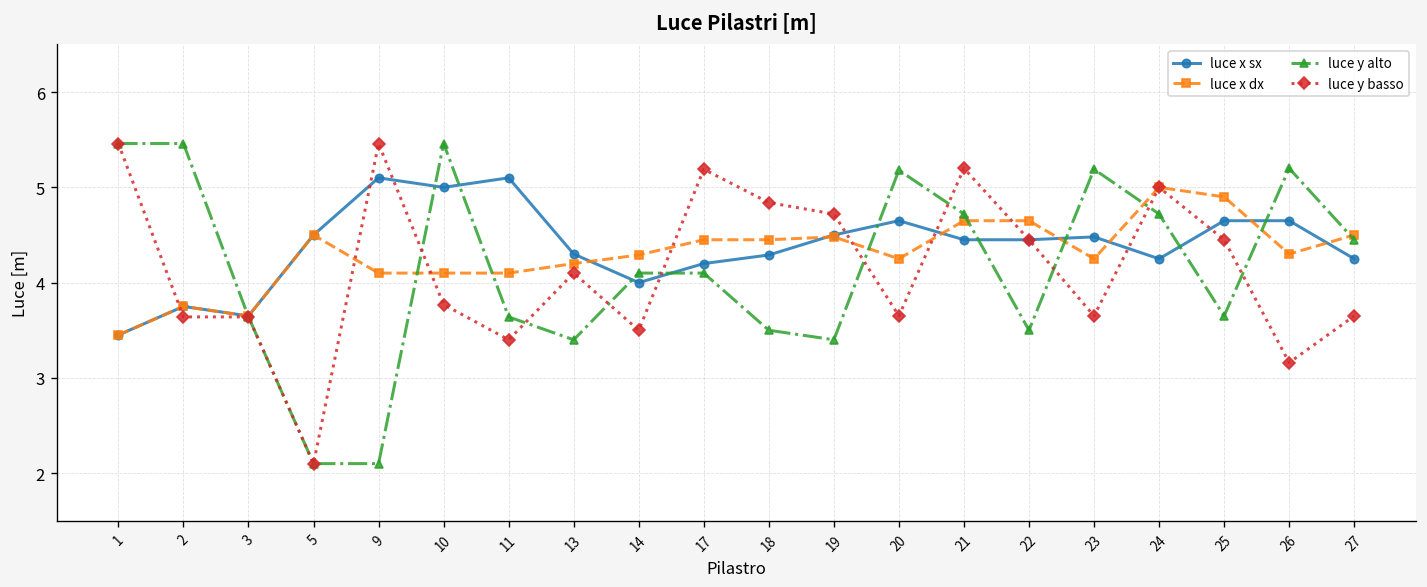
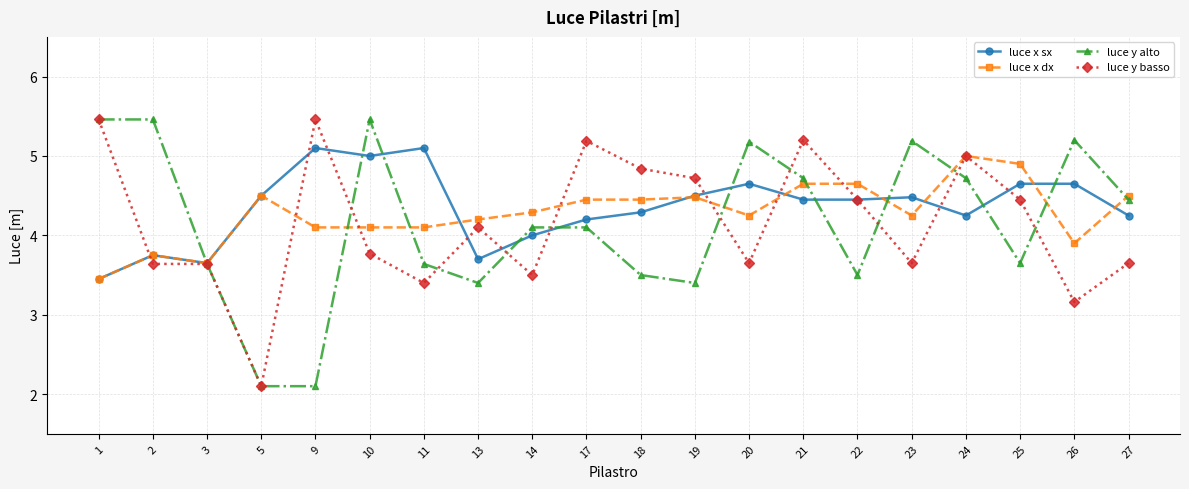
luce x sx, 13: 4.3 -> 3.7
luce x dx, 26: 4.3 -> 3.9
